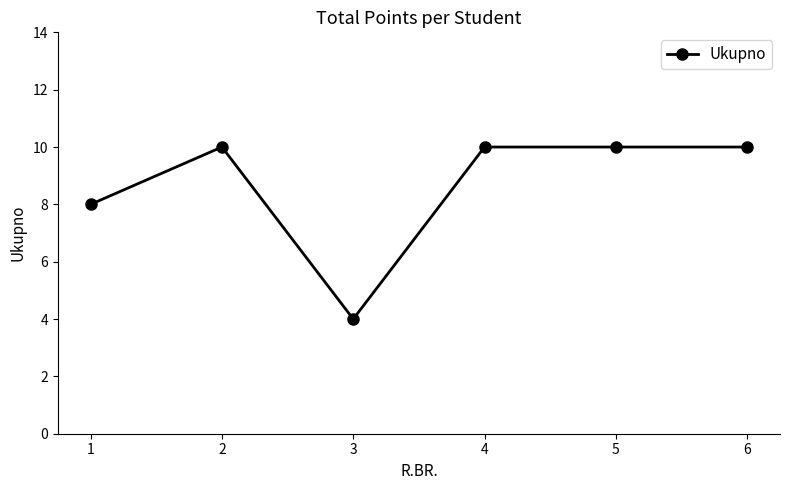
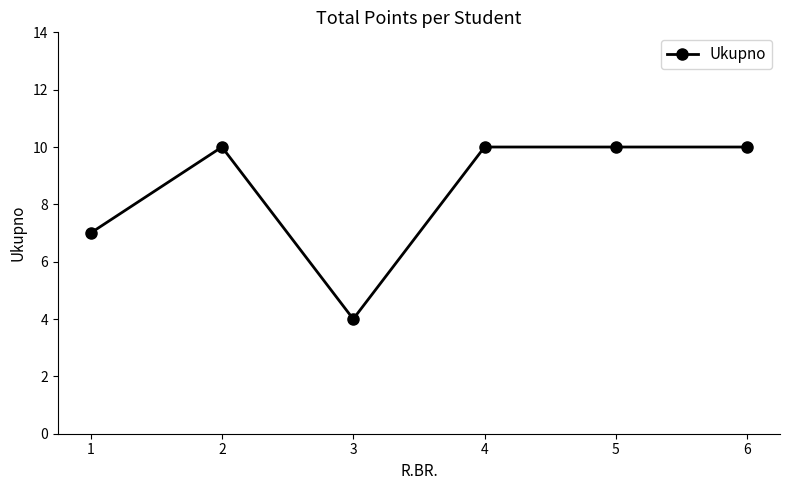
1: 8 -> 7
